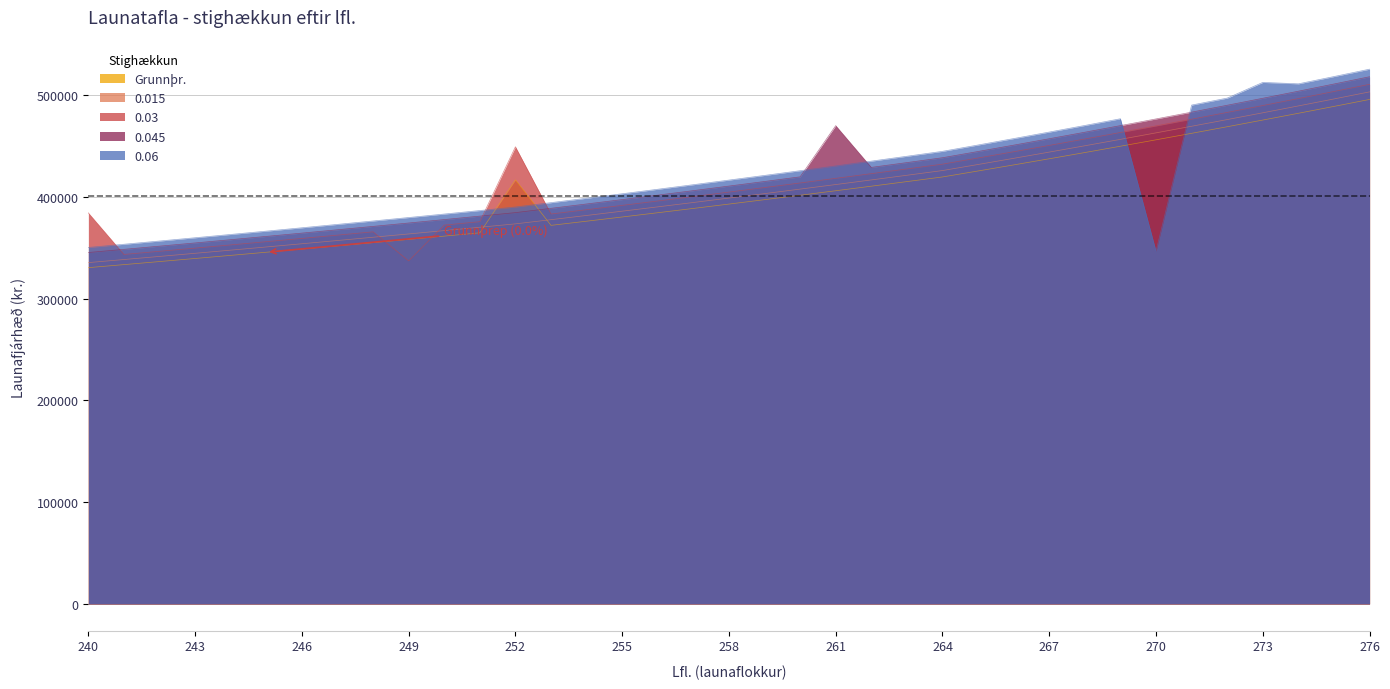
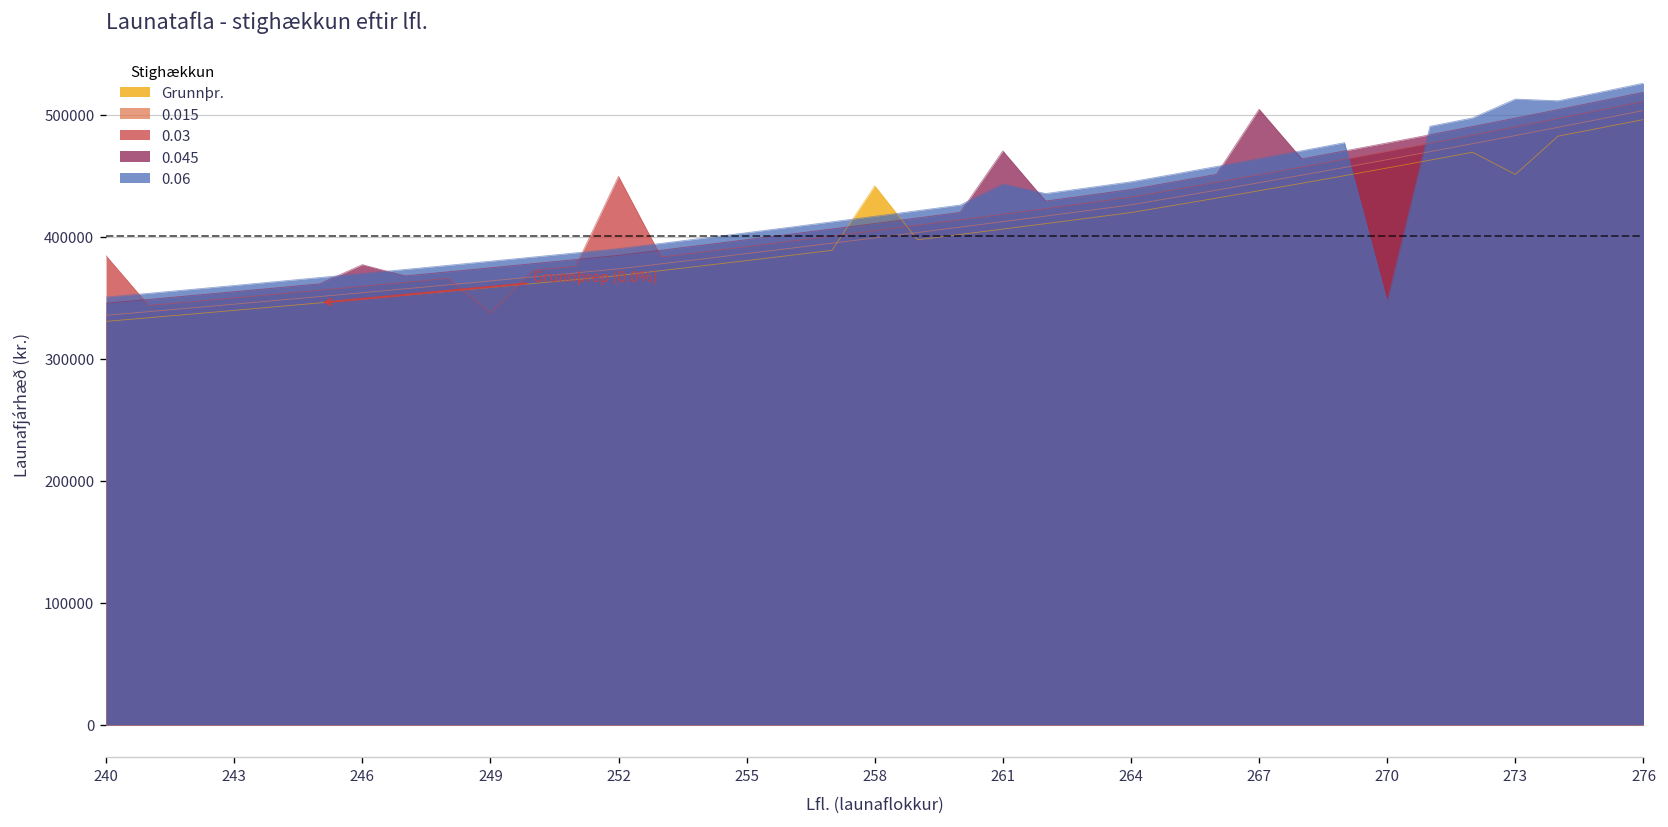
0.045, 246: 365000 -> 377000
Grunnþr., 252: 417000 -> 368000
Grunnþr., 258: 393000 -> 442000
0.06, 261: 431000 -> 443000
0.045, 267: 457000 -> 504000
Grunnþr., 273: 476000 -> 451000
